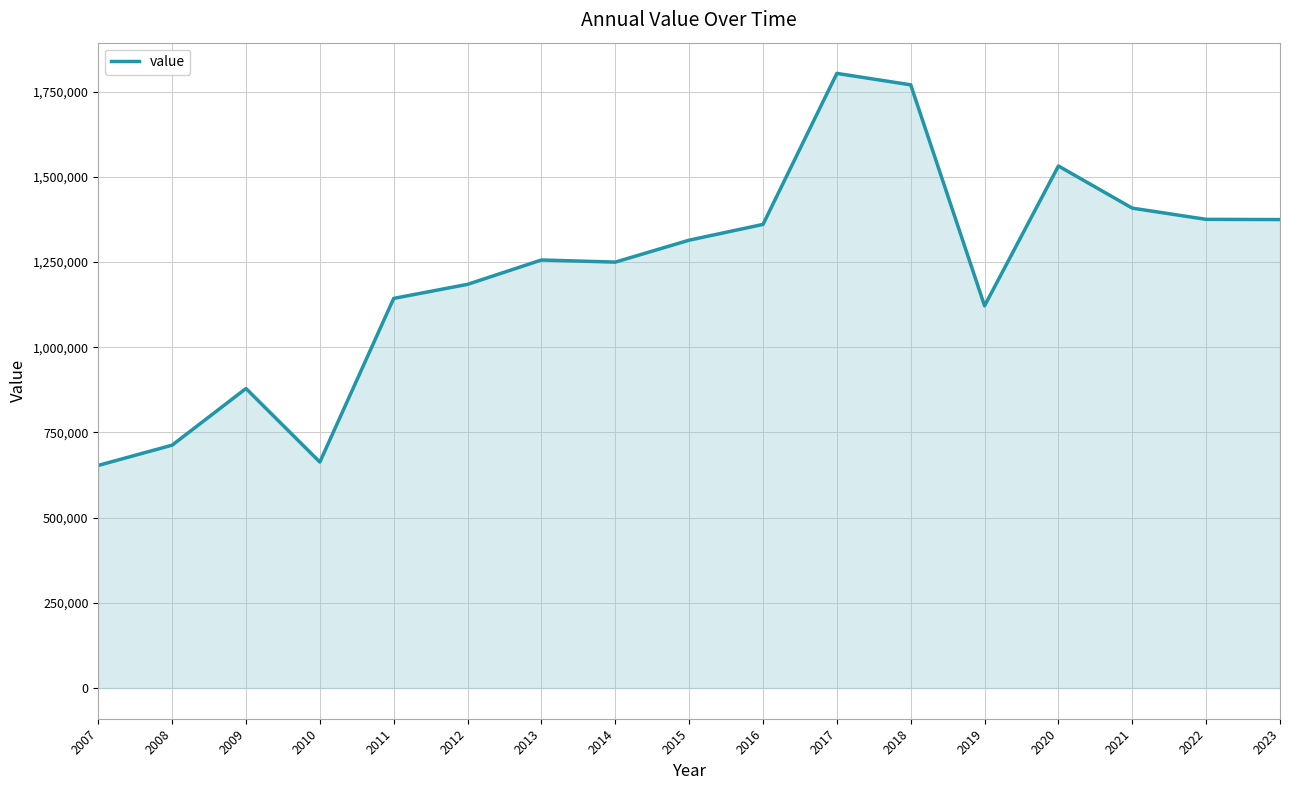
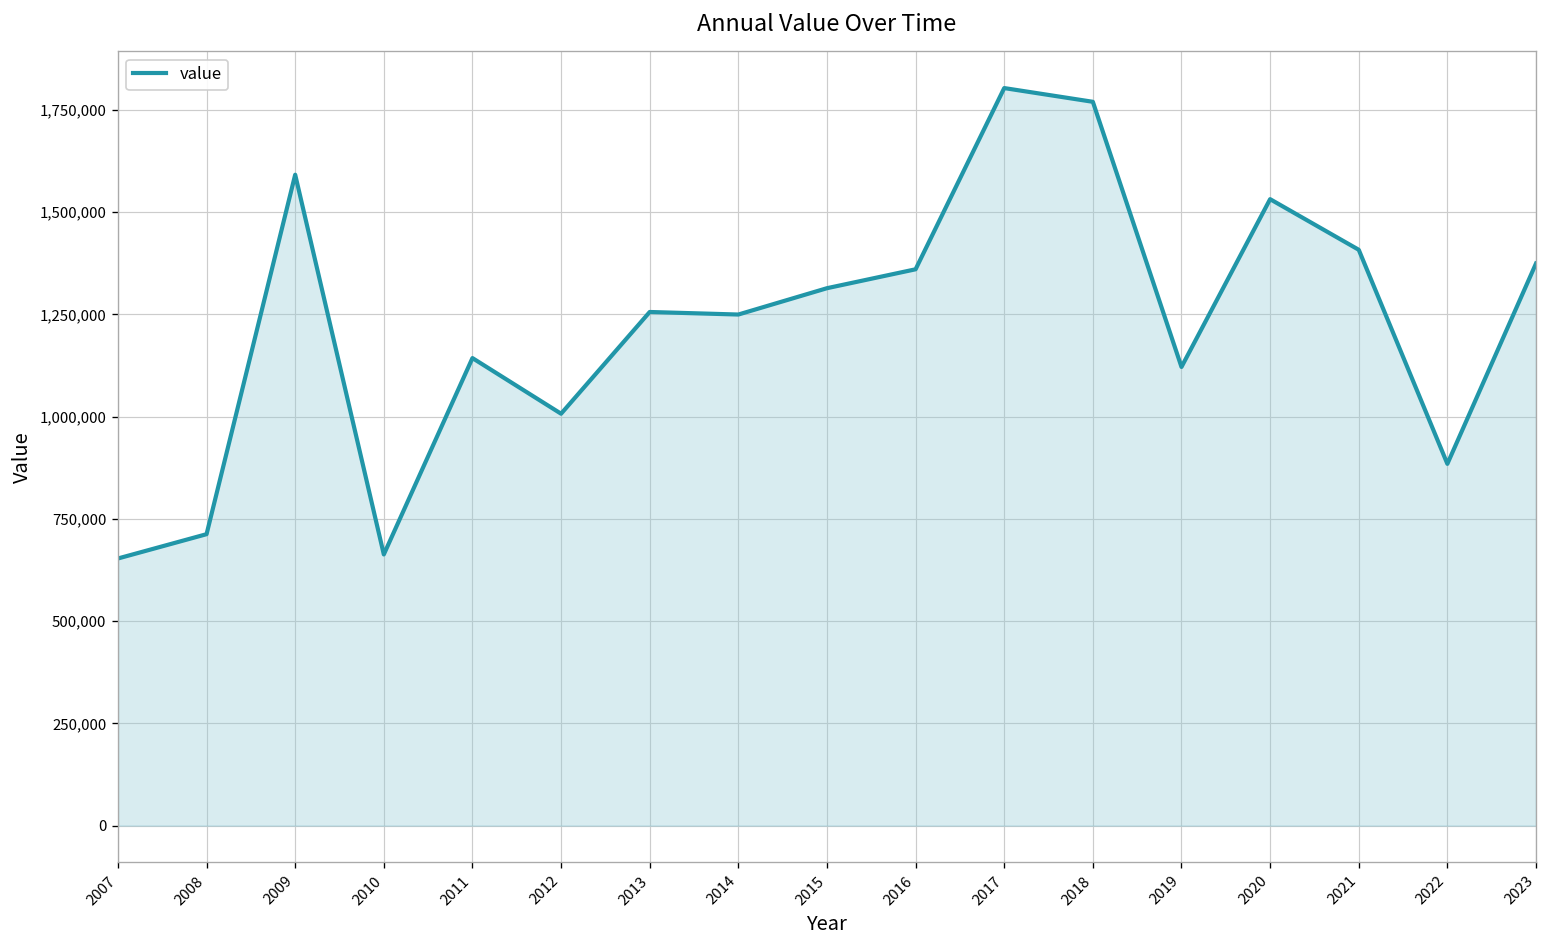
2009: 880,000 -> 1,590,000
2012: 1,180,000 -> 1,010,000
2022: 1,380,000 -> 880,000
